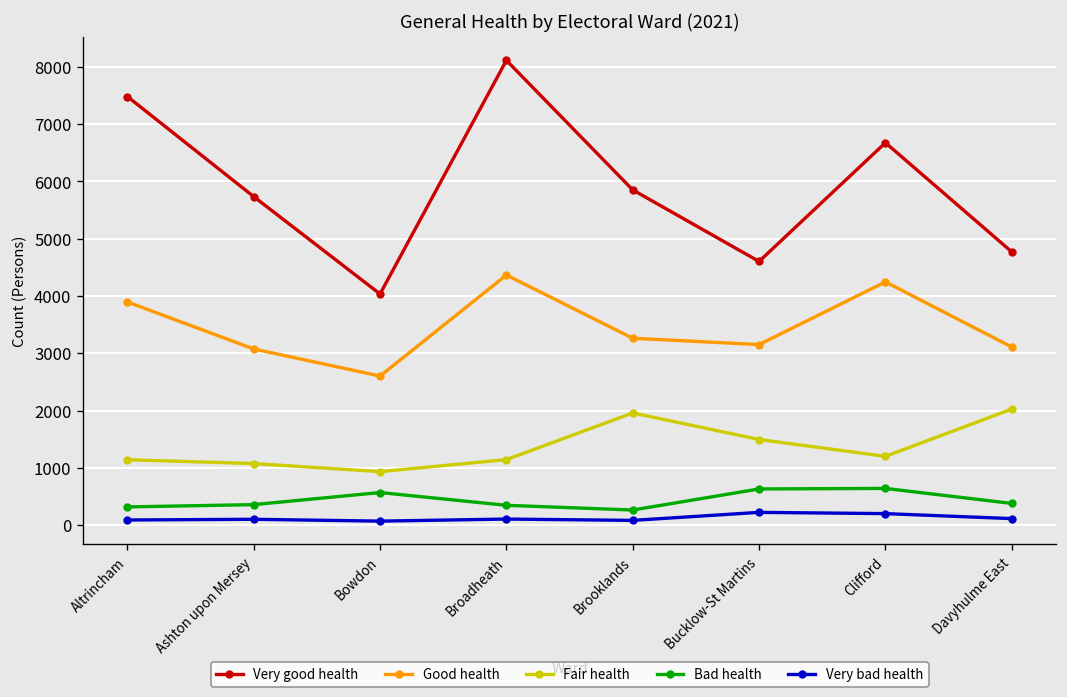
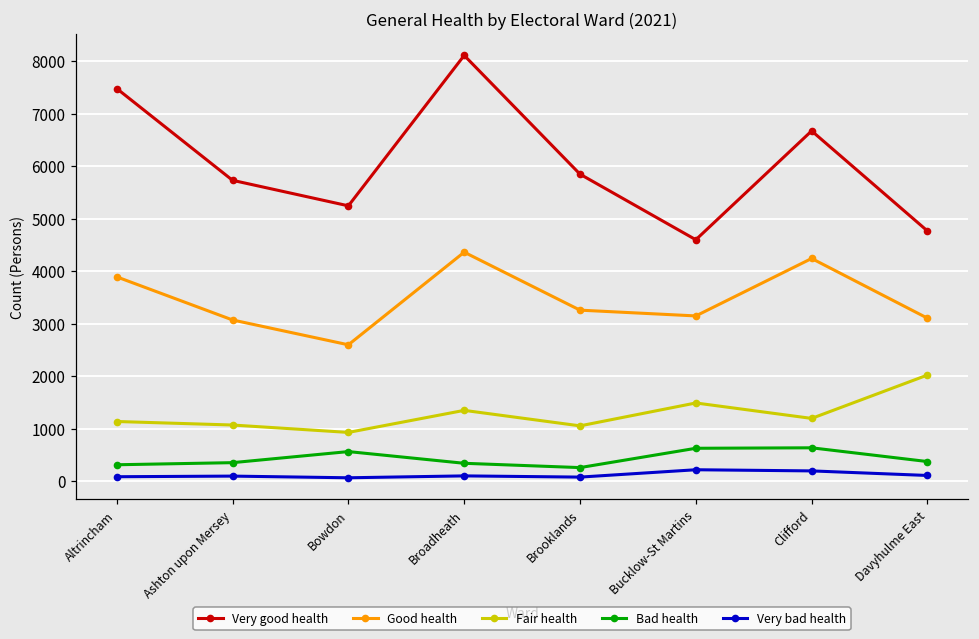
Very good health, Bowdon: 4000 -> 5300
Fair health, Broadheath: 1100 -> 1400
Fair health, Brooklands: 2000 -> 1100
